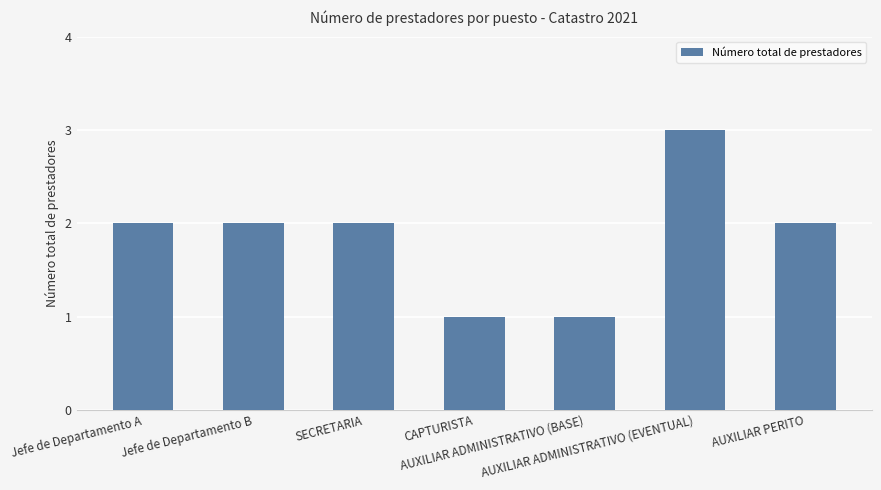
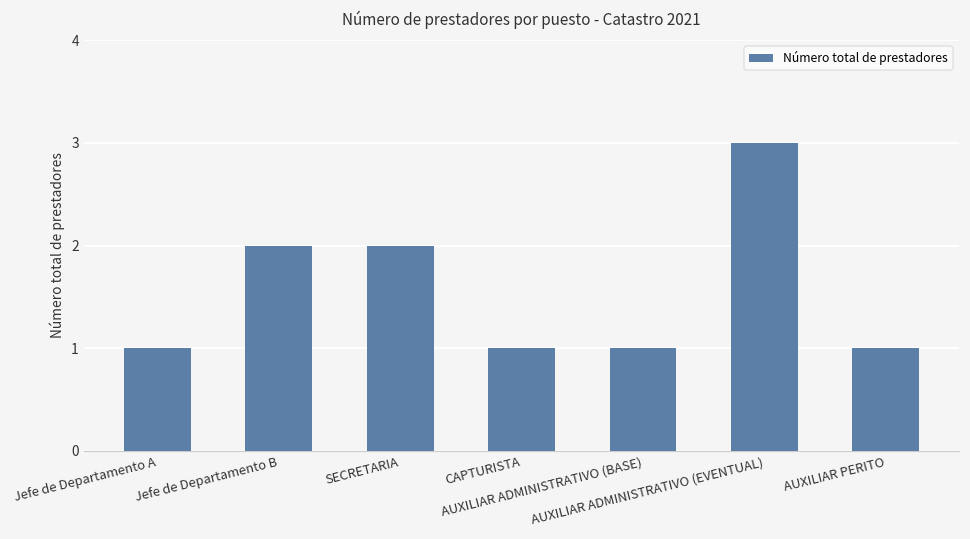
Jefe de Departamento A: 2 -> 1
AUXILIAR PERITO: 2 -> 1
